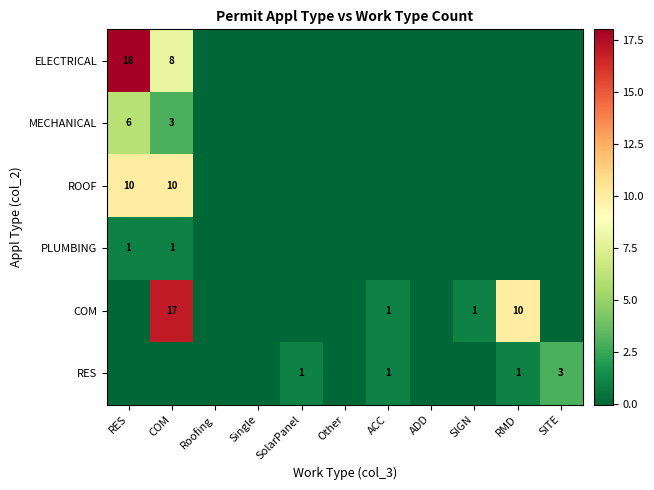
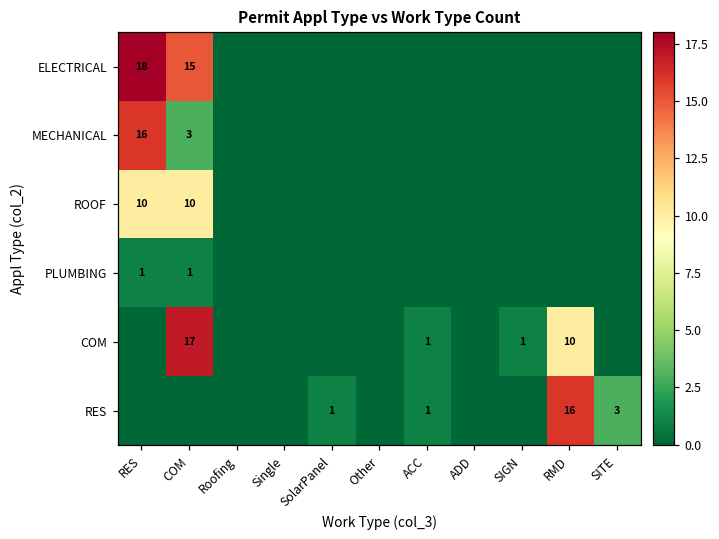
ELECTRICAL, COM: 8 -> 15
MECHANICAL, RES: 6 -> 16
RES, RMD: 1 -> 16
